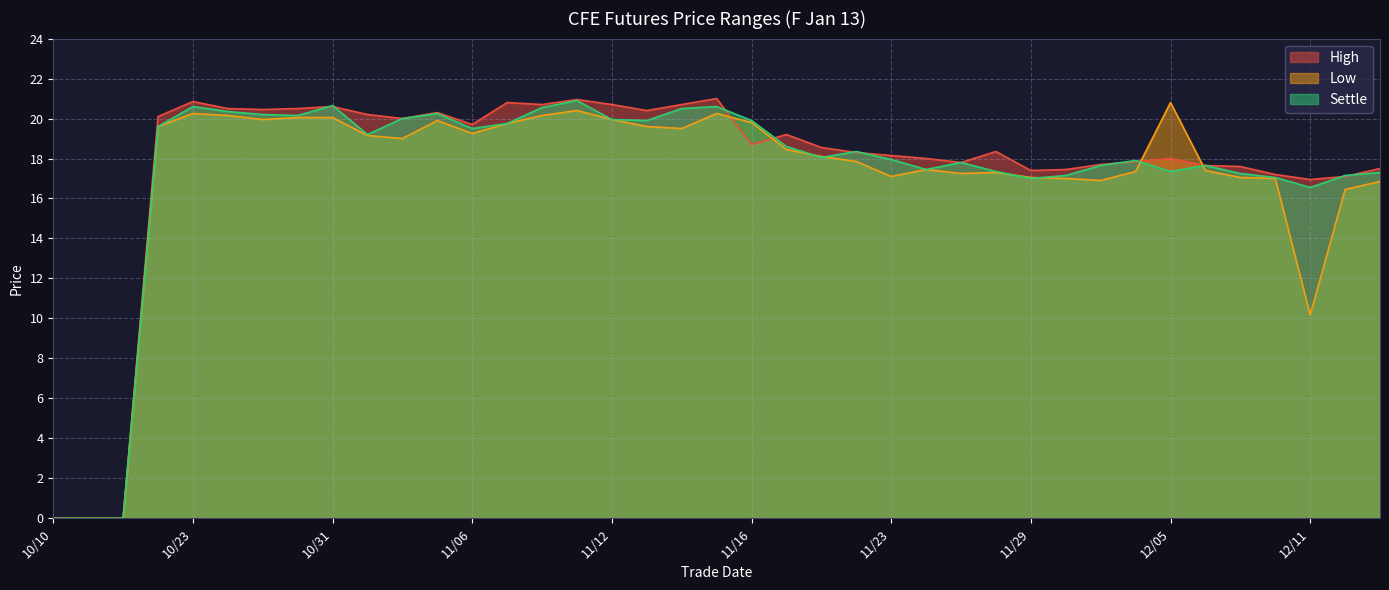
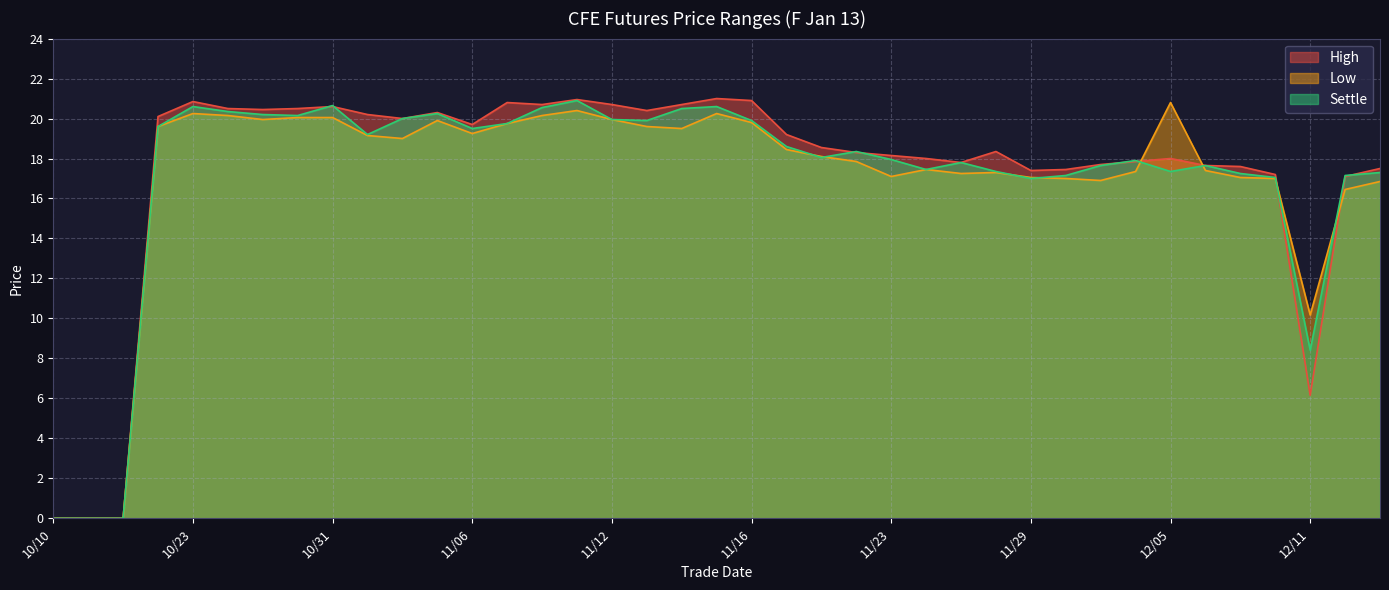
High, 11/16: 18.7 -> 20.9
High, 12/11: 17.0 -> 6.2
Settle, 12/11: 16.6 -> 8.4
